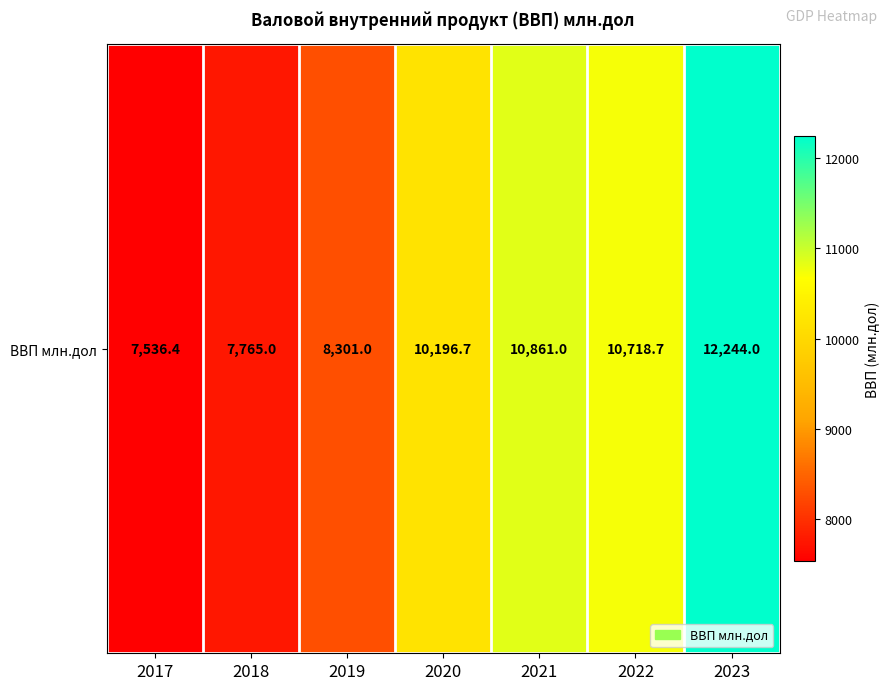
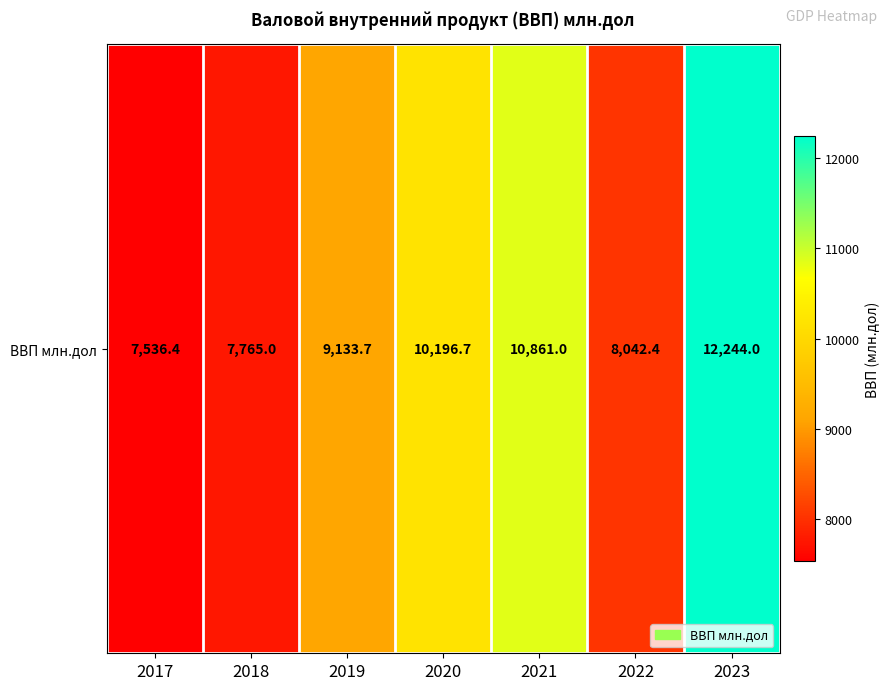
ВВП млн.дол, 2019: 8,301.0 -> 9,133.7
ВВП млн.дол, 2022: 10,718.7 -> 8,042.4
